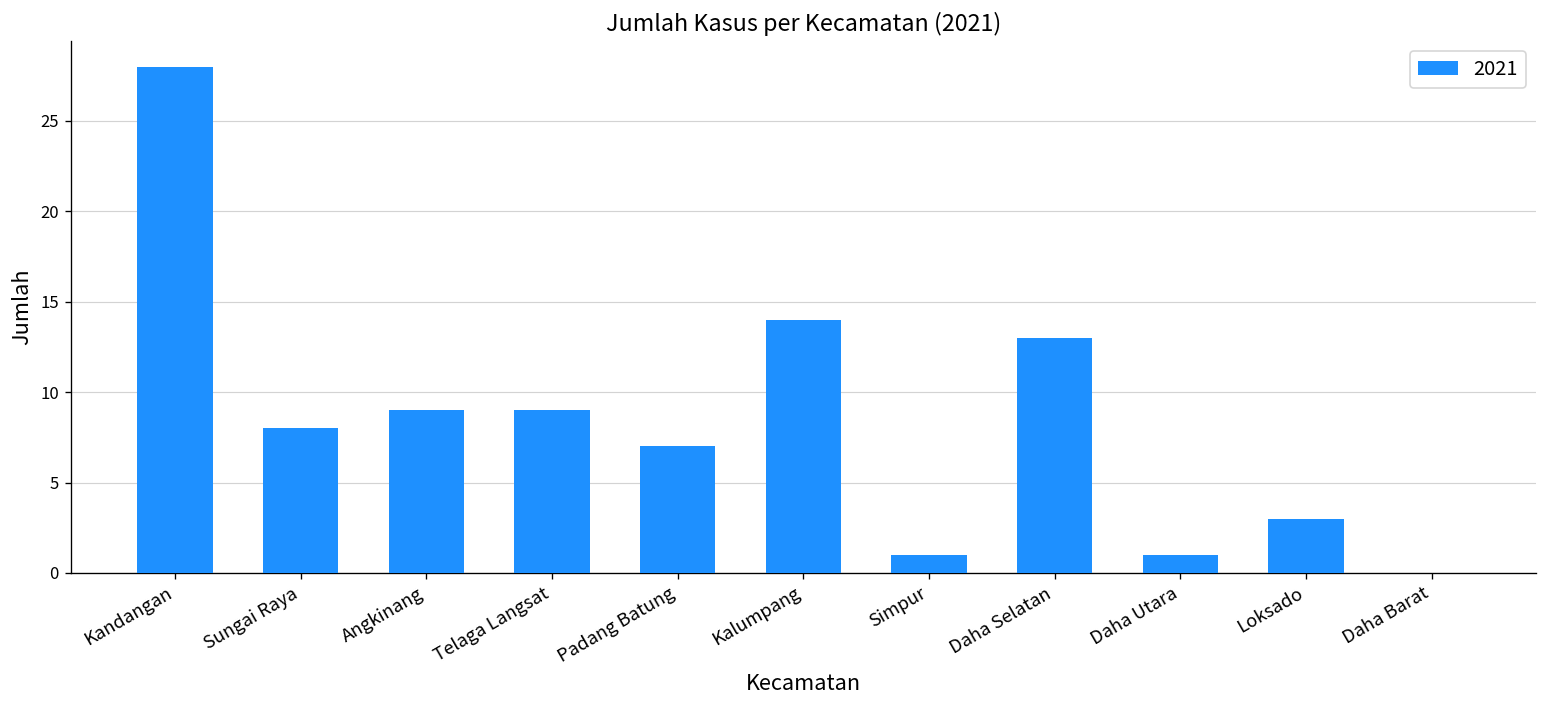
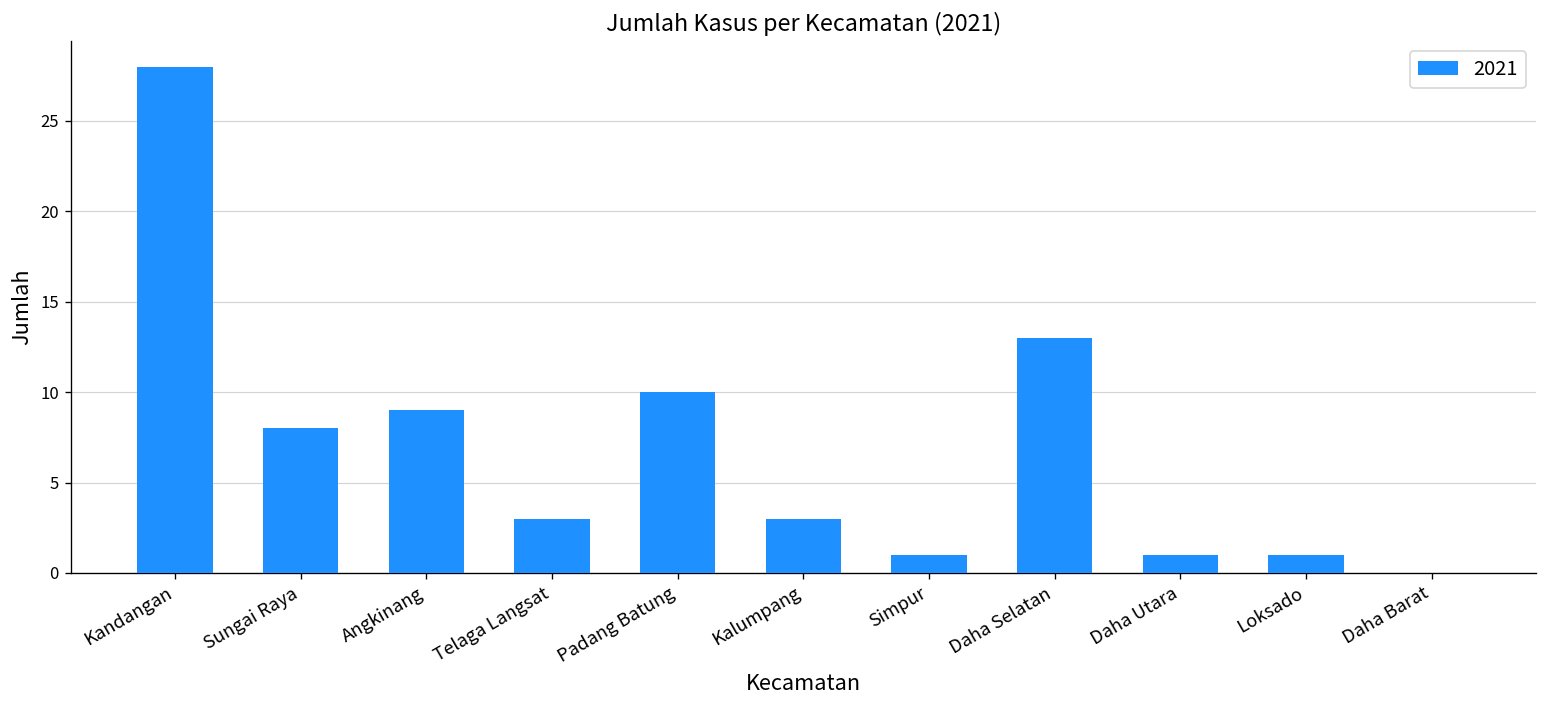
Telaga Langsat: 9 -> 3
Padang Batung: 7 -> 10
Kalumpang: 14 -> 3
Loksado: 3 -> 1
